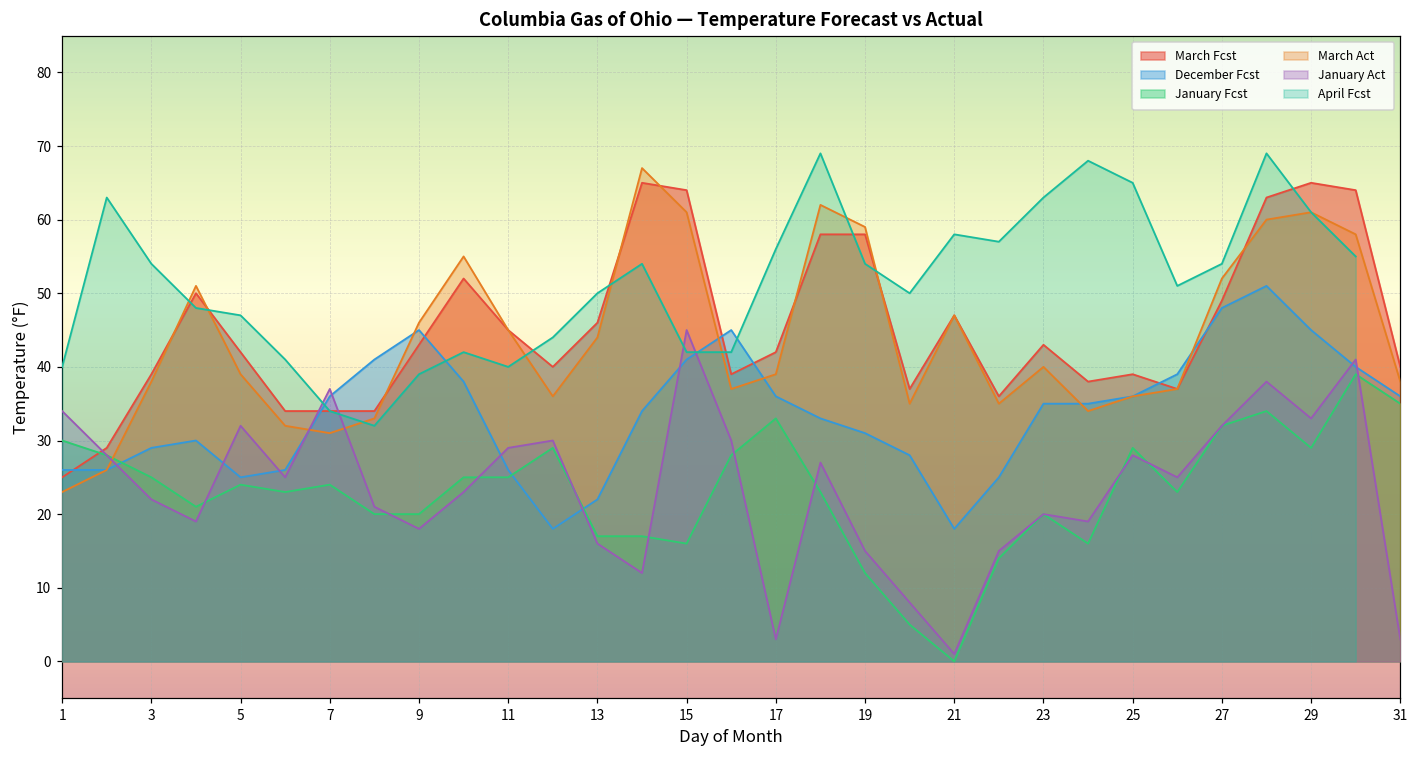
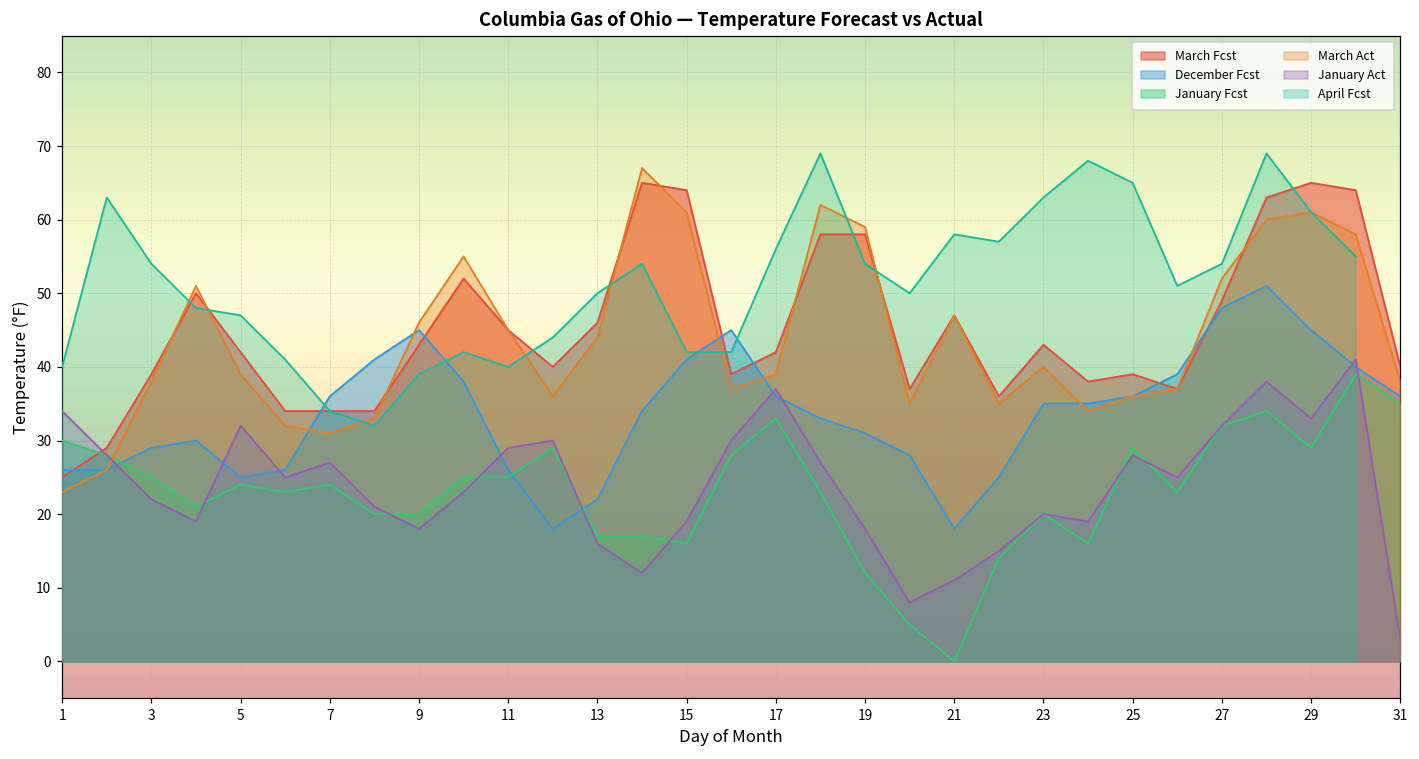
January Act, 7: 37 -> 27
January Act, 15: 45 -> 19
January Act, 17: 3 -> 37
January Act, 19: 15 -> 18
January Act, 21: 1 -> 11
